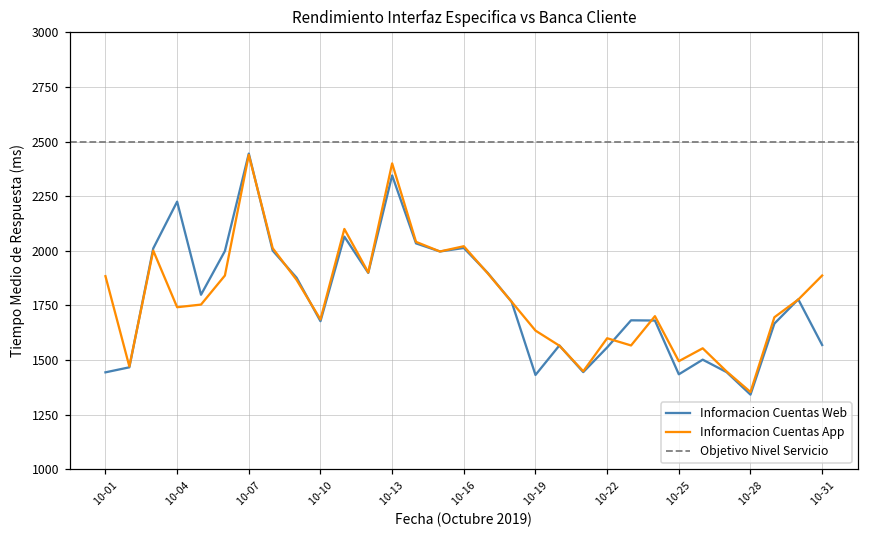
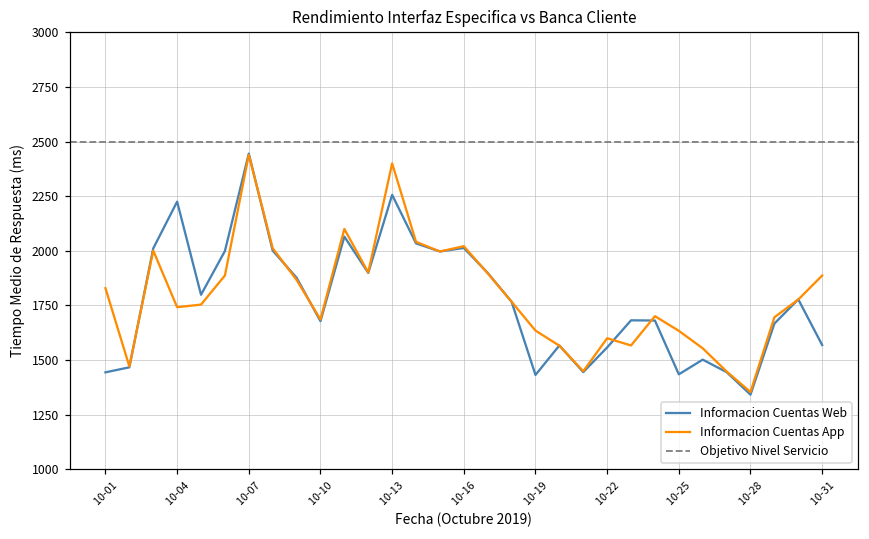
Informacion Cuentas App, 10-01: 1880 -> 1830
Informacion Cuentas Web, 10-13: 2350 -> 2260
Informacion Cuentas App, 10-25: 1500 -> 1630
